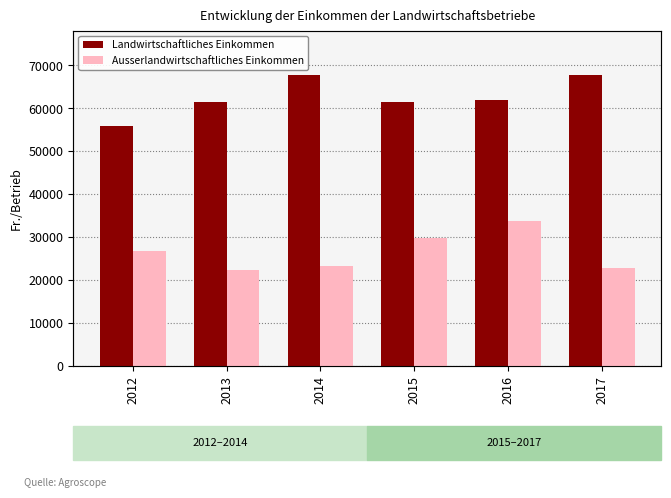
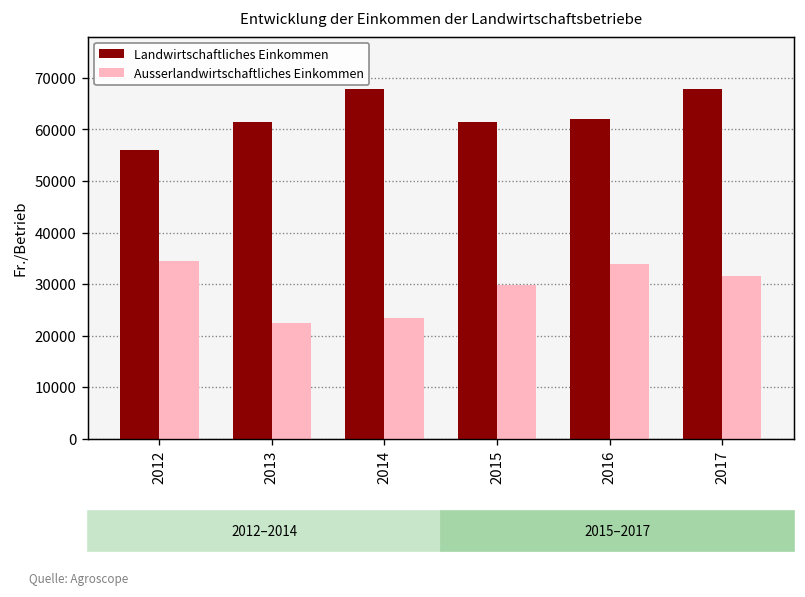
Ausserlandwirtschaftliches Einkommen, 2012: 27000 -> 34000
Ausserlandwirtschaftliches Einkommen, 2017: 23000 -> 32000
